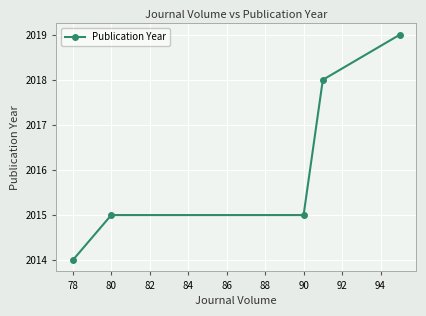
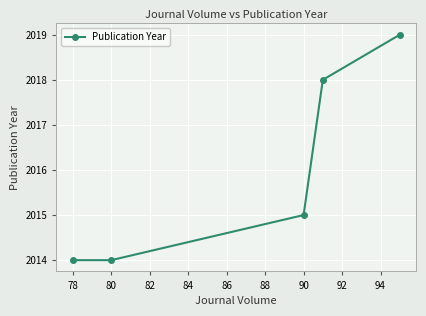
80: 2015 -> 2014
